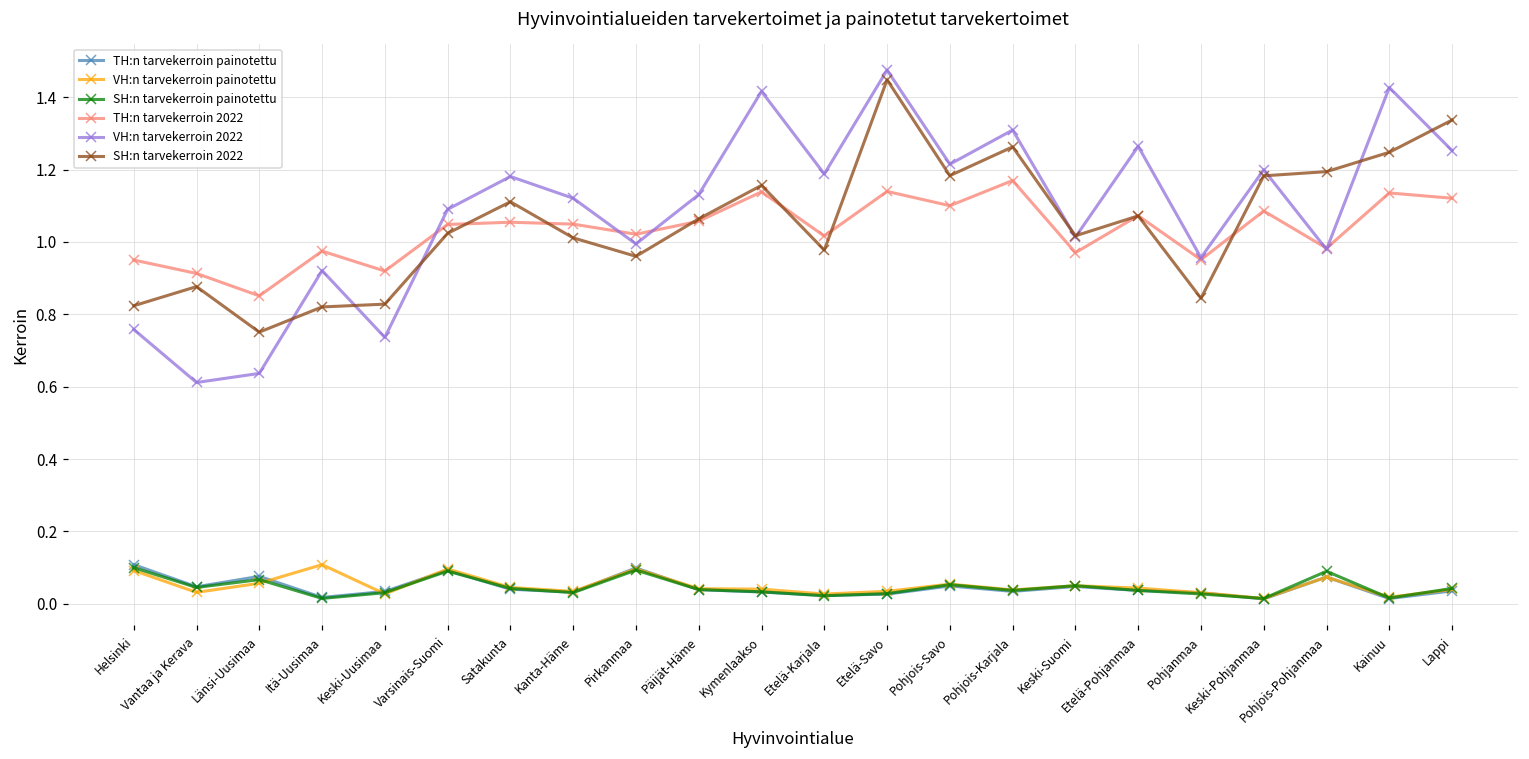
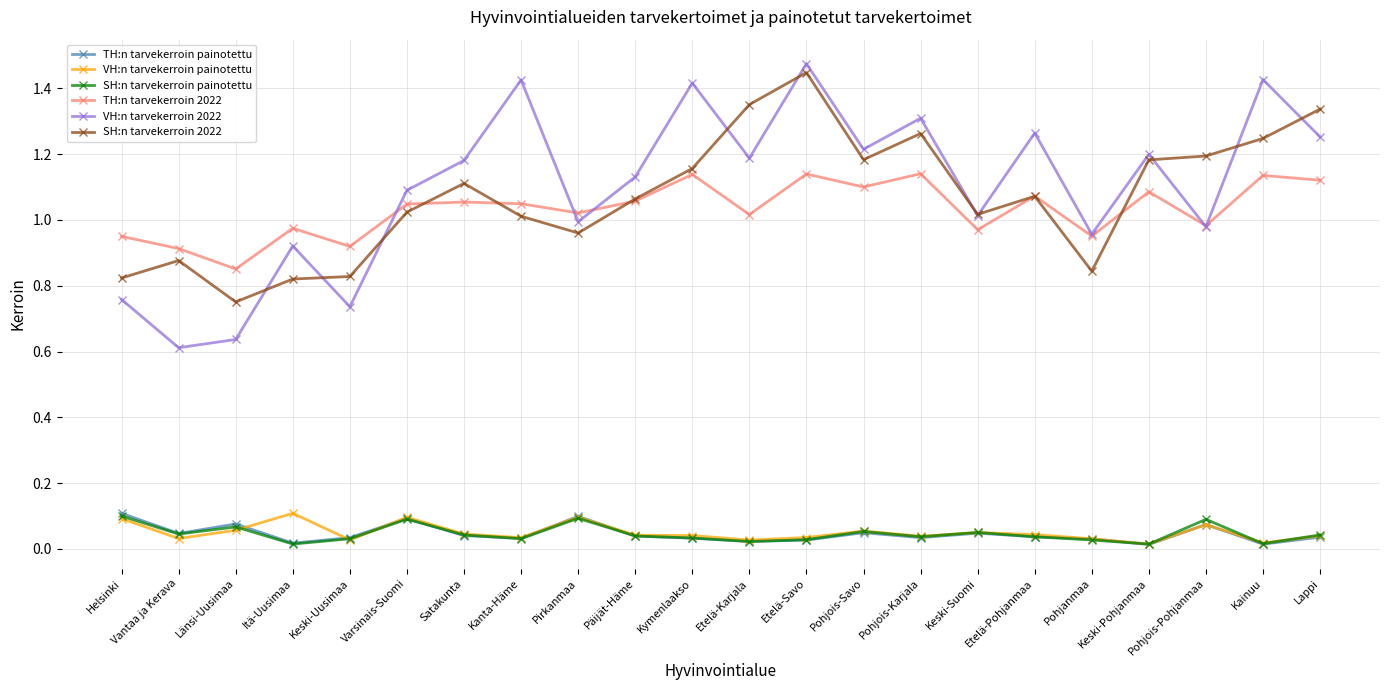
VH:n tarvekerroin 2022, Kanta-Häme: 1.12 -> 1.43
SH:n tarvekerroin 2022, Etelä-Karjala: 0.98 -> 1.35
TH:n tarvekerroin 2022, Pohjois-Karjala: 1.17 -> 1.14
